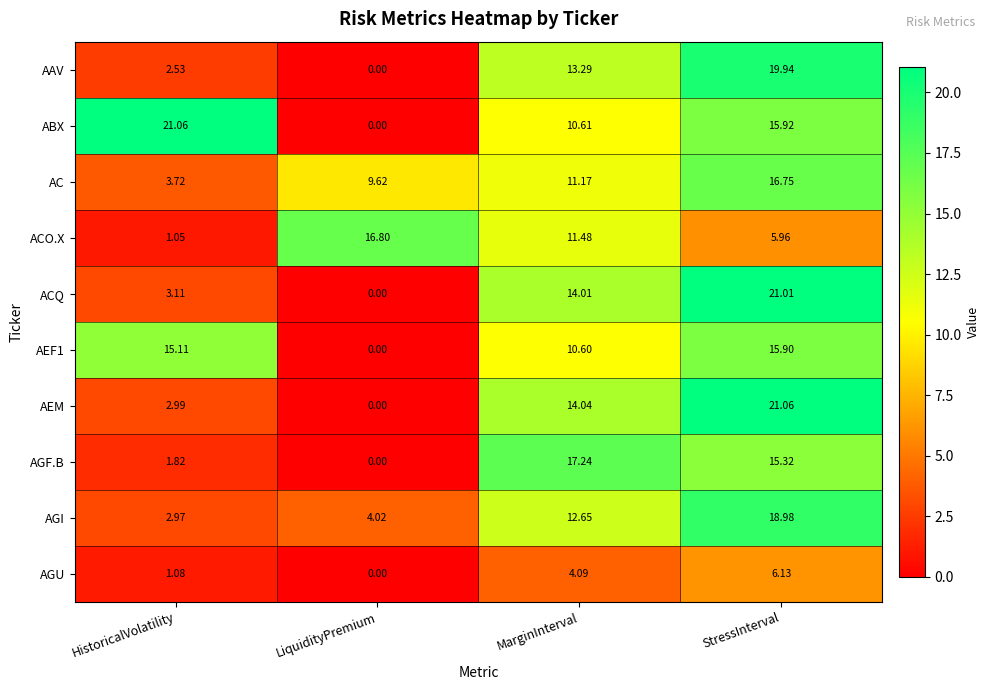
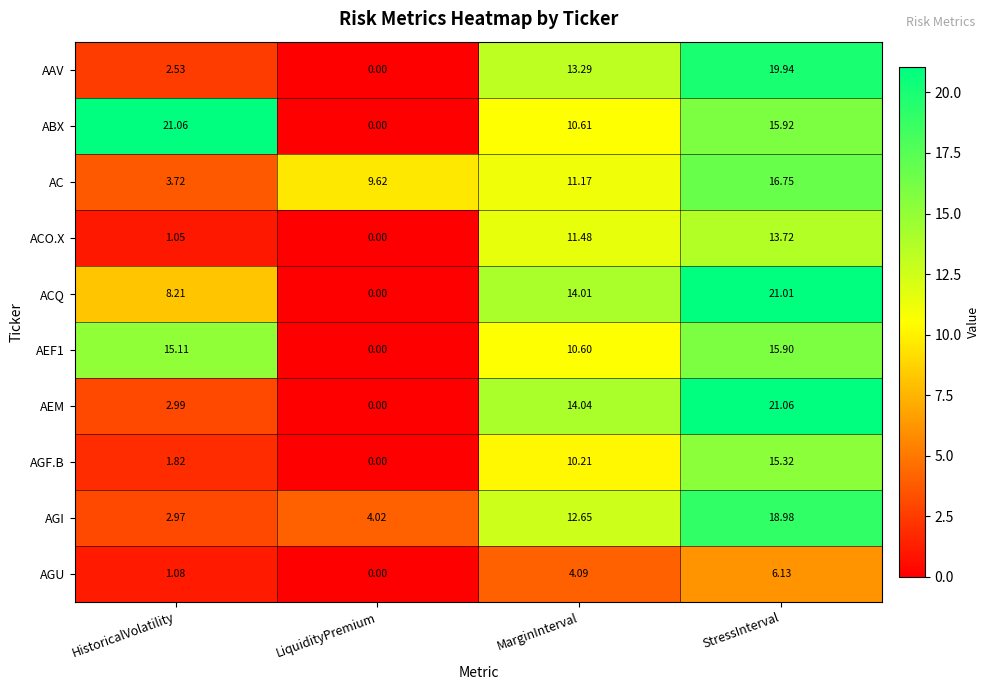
ACO.X, LiquidityPremium: 16.80 -> 0.00
ACO.X, StressInterval: 5.96 -> 13.72
ACQ, HistoricalVolatility: 3.11 -> 8.21
AGF.B, MarginInterval: 17.24 -> 10.21
